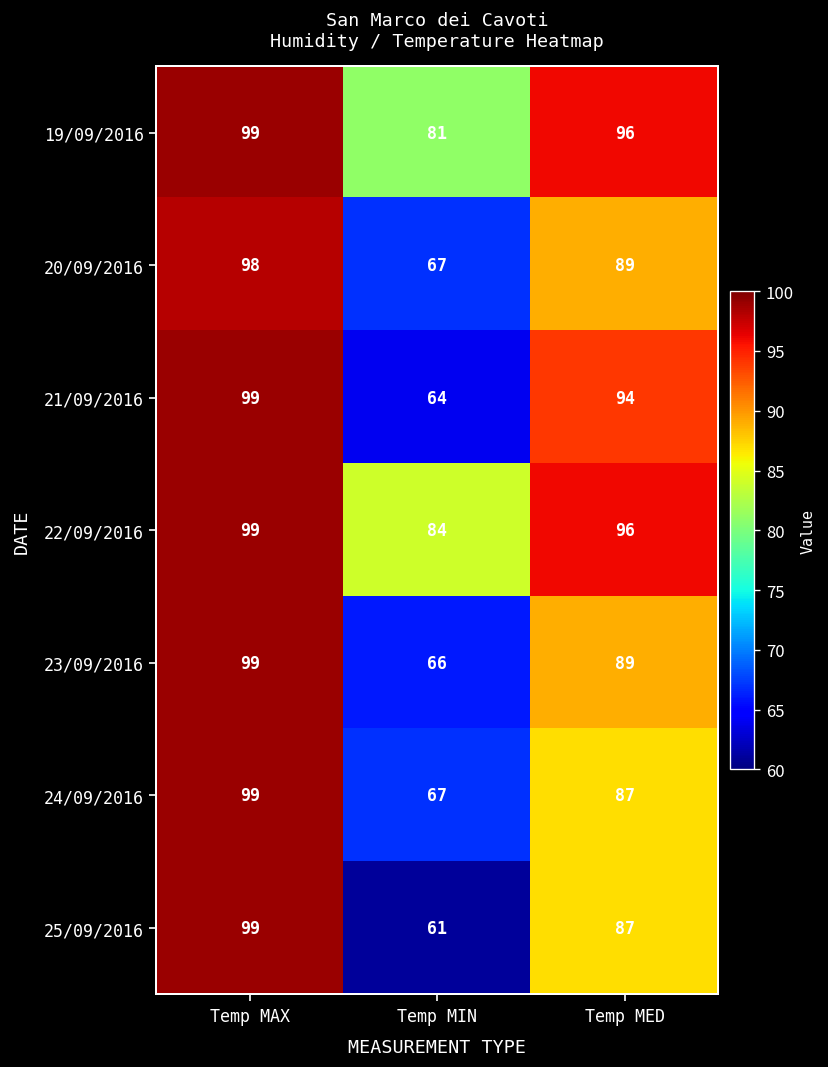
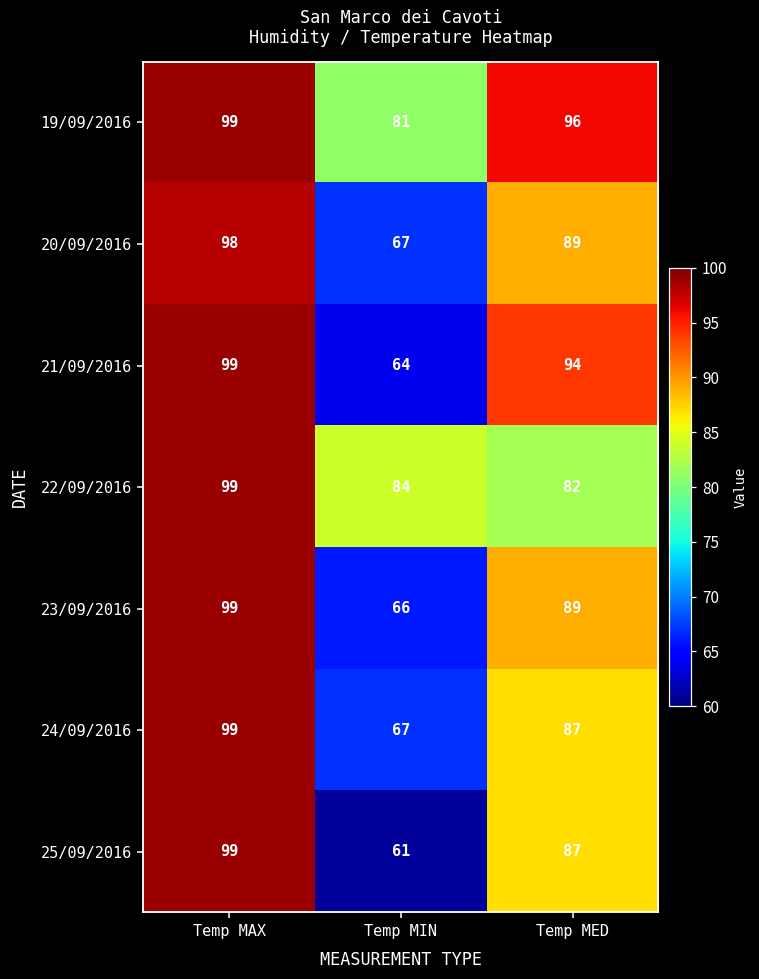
22/09/2016, Temp MED: 96 -> 82
